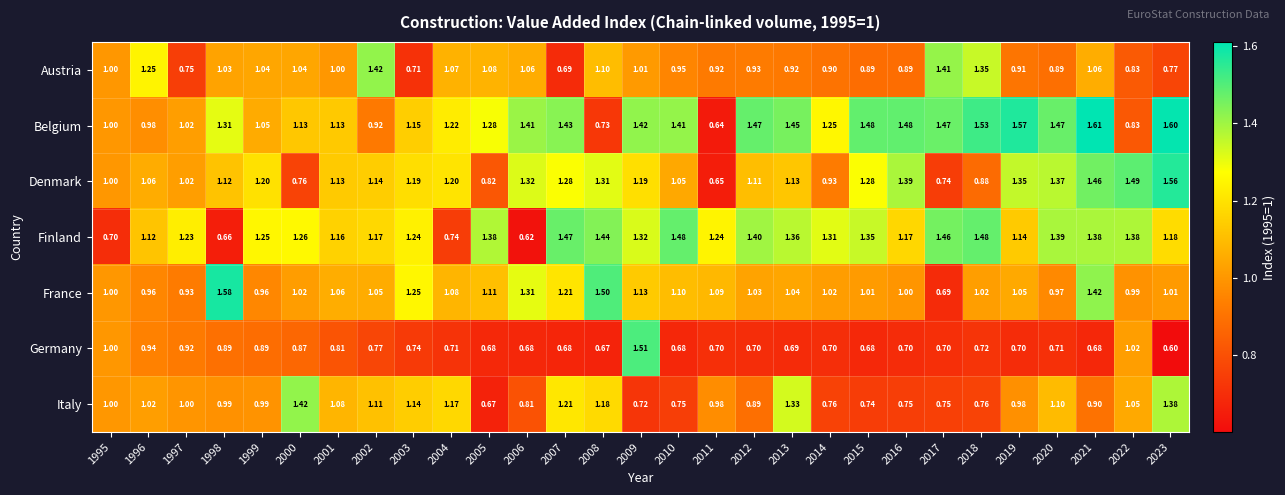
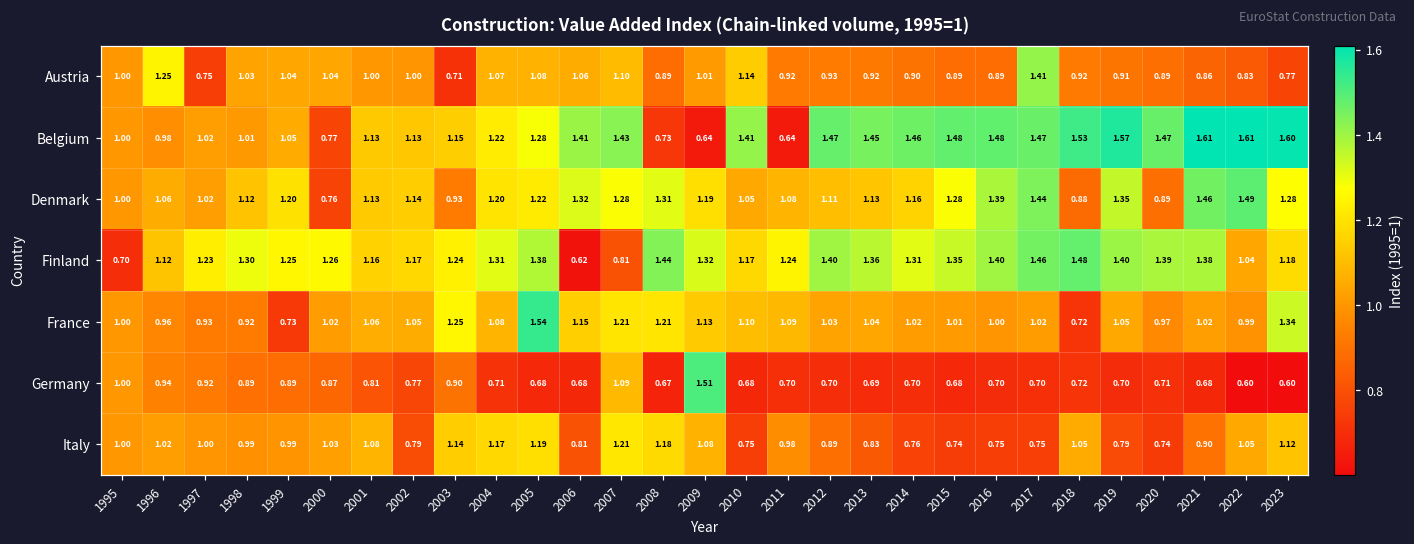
Austria, 2002: 1.42 -> 1.00
Austria, 2007: 0.69 -> 1.10
Austria, 2008: 1.10 -> 0.89
Austria, 2010: 0.95 -> 1.14
Austria, 2018: 1.35 -> 0.92
Austria, 2021: 1.06 -> 0.86
Belgium, 1998: 1.31 -> 1.01
Belgium, 2000: 1.13 -> 0.77
Belgium, 2002: 0.92 -> 1.13
Belgium, 2009: 1.42 -> 0.64
Belgium, 2014: 1.25 -> 1.46
Belgium, 2022: 0.83 -> 1.61
Denmark, 2003: 1.19 -> 0.93
Denmark, 2005: 0.82 -> 1.22
Denmark, 2011: 0.65 -> 1.08
Denmark, 2014: 0.93 -> 1.16
Denmark, 2017: 0.74 -> 1.44
Denmark, 2020: 1.37 -> 0.89
Denmark, 2023: 1.56 -> 1.28
Finland, 1998: 0.66 -> 1.30
Finland, 2004: 0.74 -> 1.31
Finland, 2007: 1.47 -> 0.81
Finland, 2010: 1.48 -> 1.17
Finland, 2016: 1.17 -> 1.40
Finland, 2019: 1.14 -> 1.40
Finland, 2022: 1.38 -> 1.04
France, 1998: 1.58 -> 0.92
France, 1999: 0.96 -> 0.73
France, 2005: 1.11 -> 1.54
France, 2006: 1.31 -> 1.15
France, 2008: 1.50 -> 1.21
France, 2017: 0.69 -> 1.02
France, 2018: 1.02 -> 0.72
France, 2021: 1.42 -> 1.02
France, 2023: 1.01 -> 1.34
Germany, 2003: 0.74 -> 0.90
Germany, 2007: 0.68 -> 1.09
Germany, 2022: 1.02 -> 0.60
Italy, 2000: 1.42 -> 1.03
Italy, 2002: 1.11 -> 0.79
Italy, 2005: 0.67 -> 1.19
Italy, 2009: 0.72 -> 1.08
Italy, 2013: 1.33 -> 0.83
Italy, 2018: 0.76 -> 1.05
Italy, 2019: 0.98 -> 0.79
Italy, 2020: 1.10 -> 0.74
Italy, 2023: 1.38 -> 1.12
